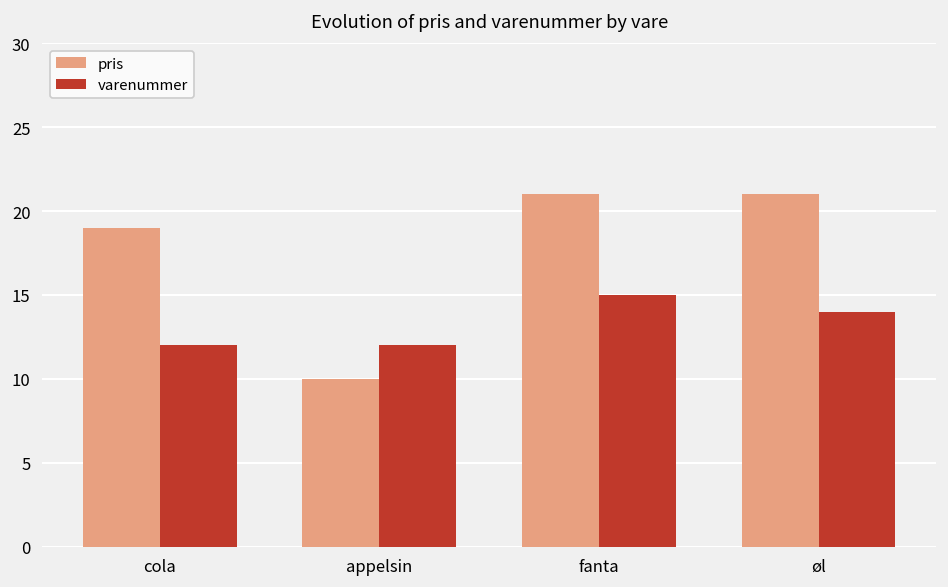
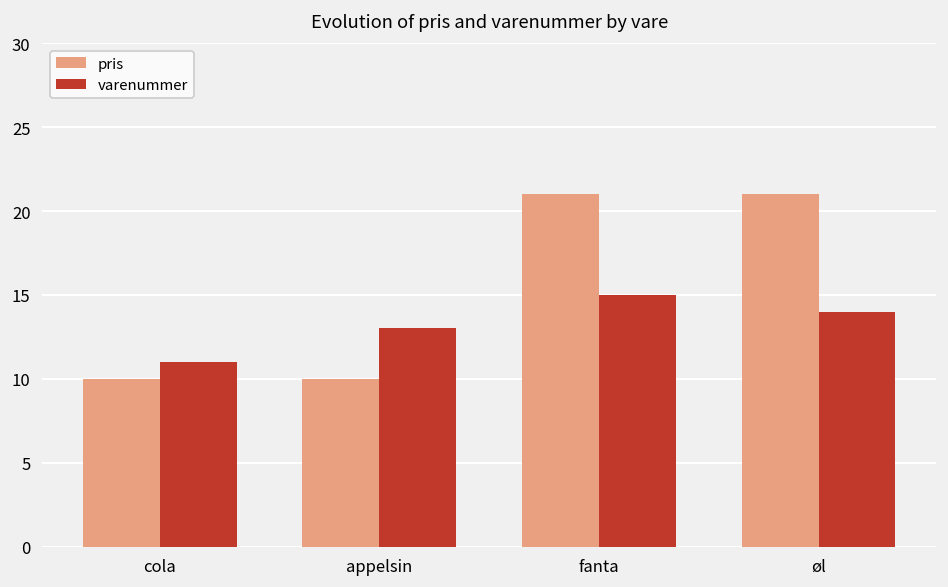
pris, cola: 19 -> 10
varenummer, cola: 12 -> 11
varenummer, appelsin: 12 -> 13
